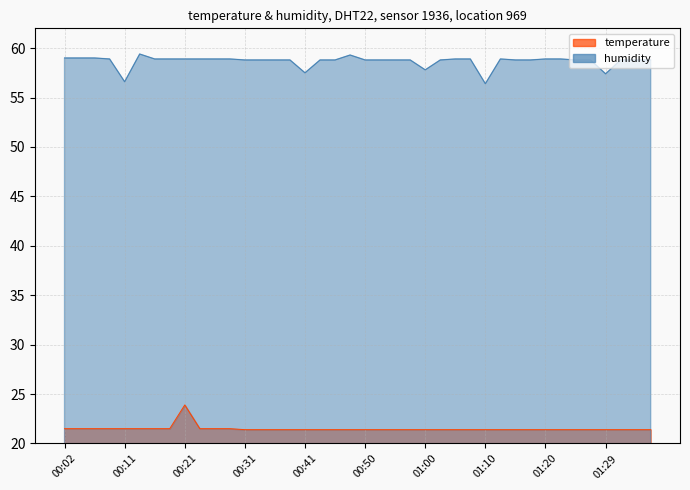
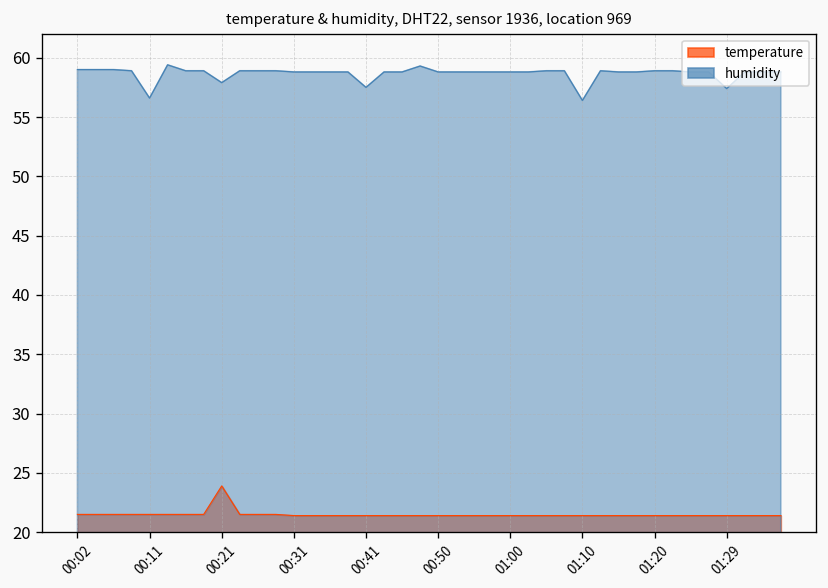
humidity, 00:21: 59 -> 58
humidity, 01:00: 58 -> 59
